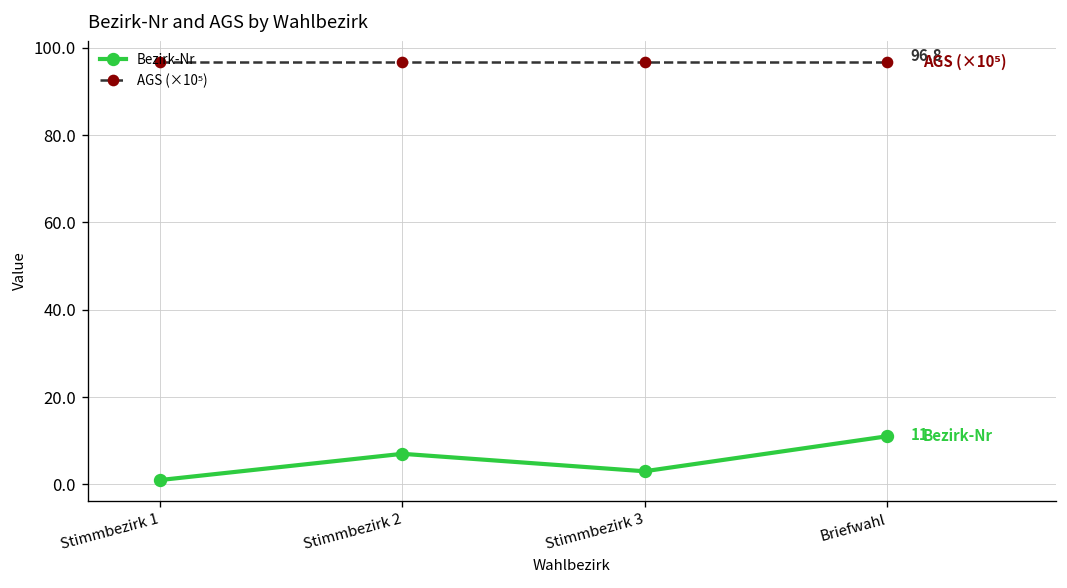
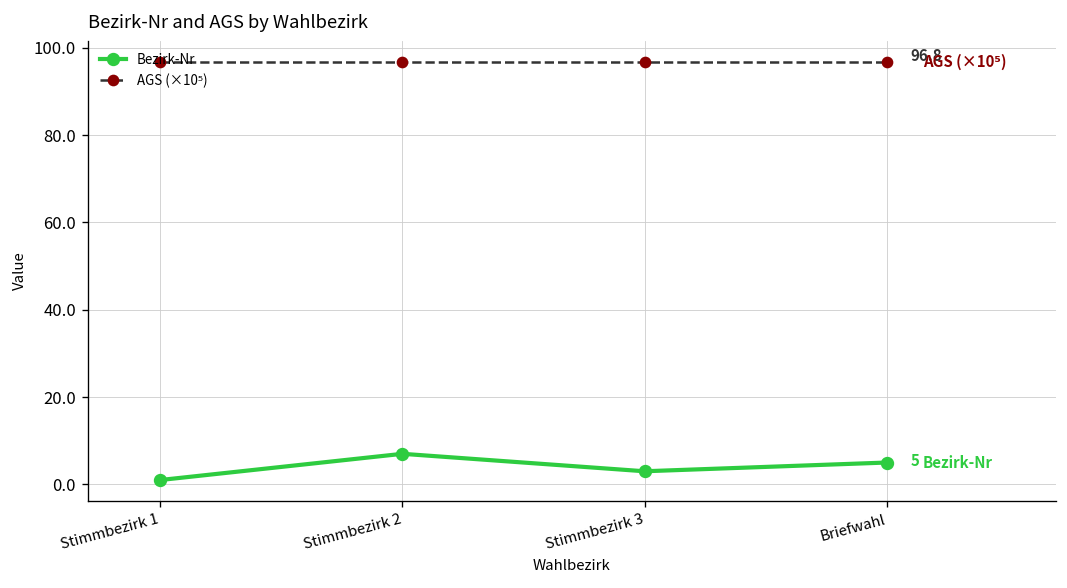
Bezirk-Nr, Briefwahl: 11 -> 5
